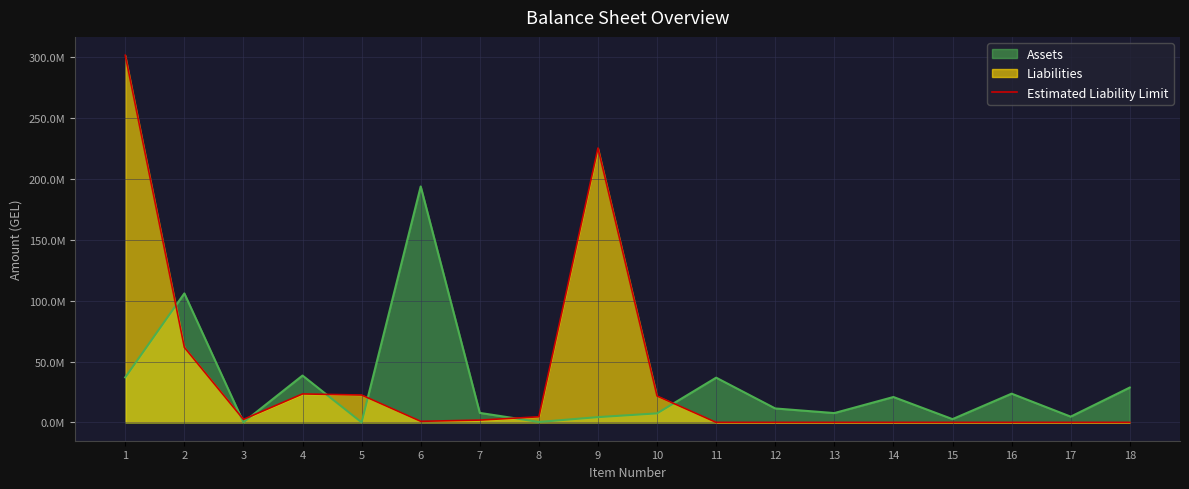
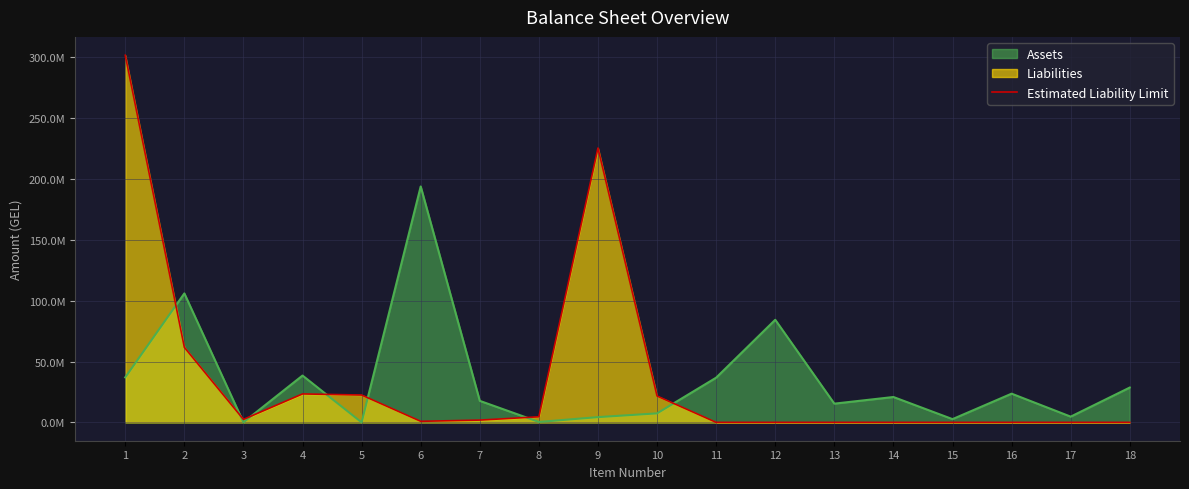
Assets, 7: 8000000 -> 18000000
Assets, 12: 11000000 -> 84000000
Assets, 13: 8000000 -> 15000000
